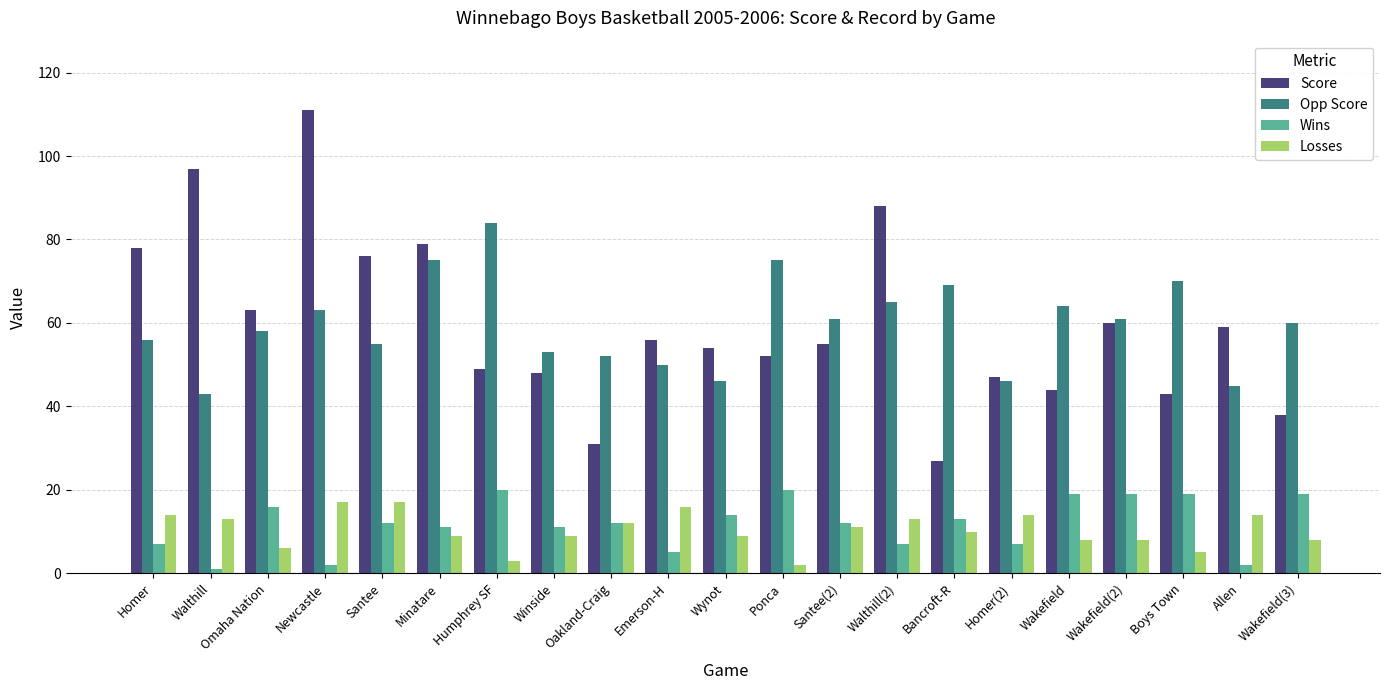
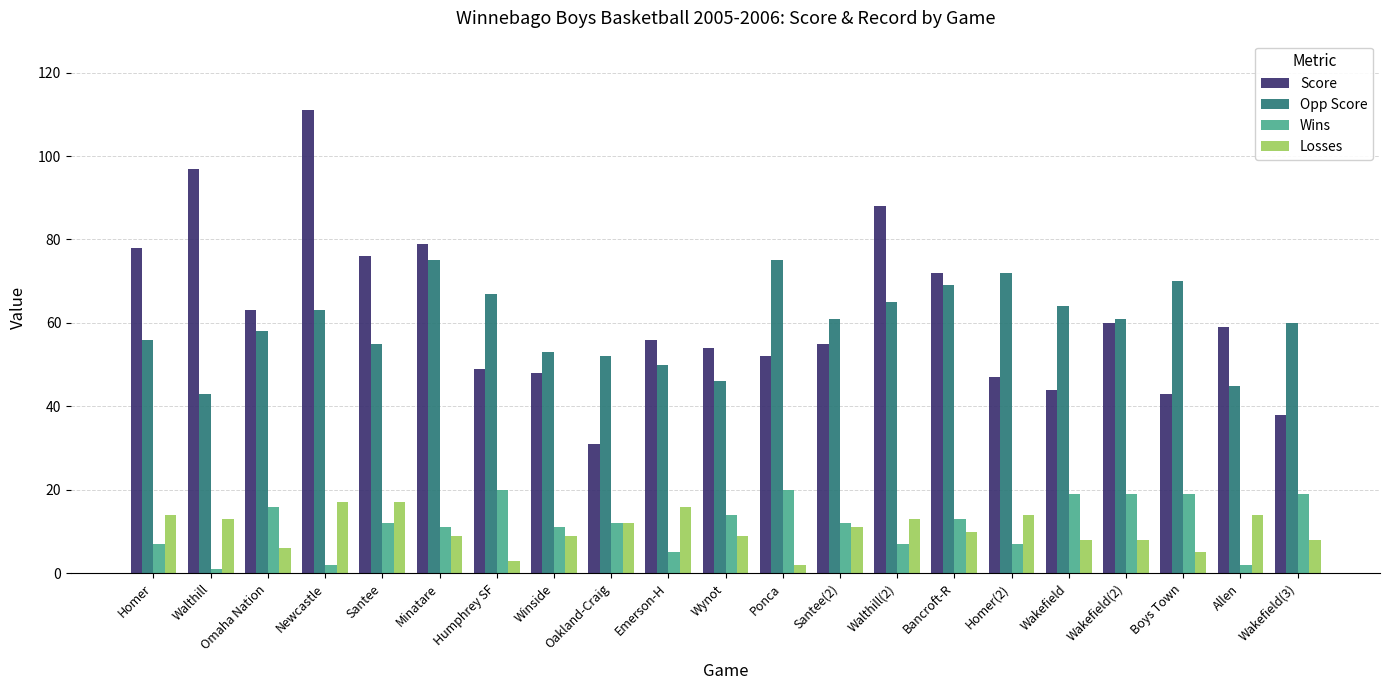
Opp Score, Humphrey SF: 84 -> 67
Score, Bancroft-R: 27 -> 72
Opp Score, Homer(2): 46 -> 72
